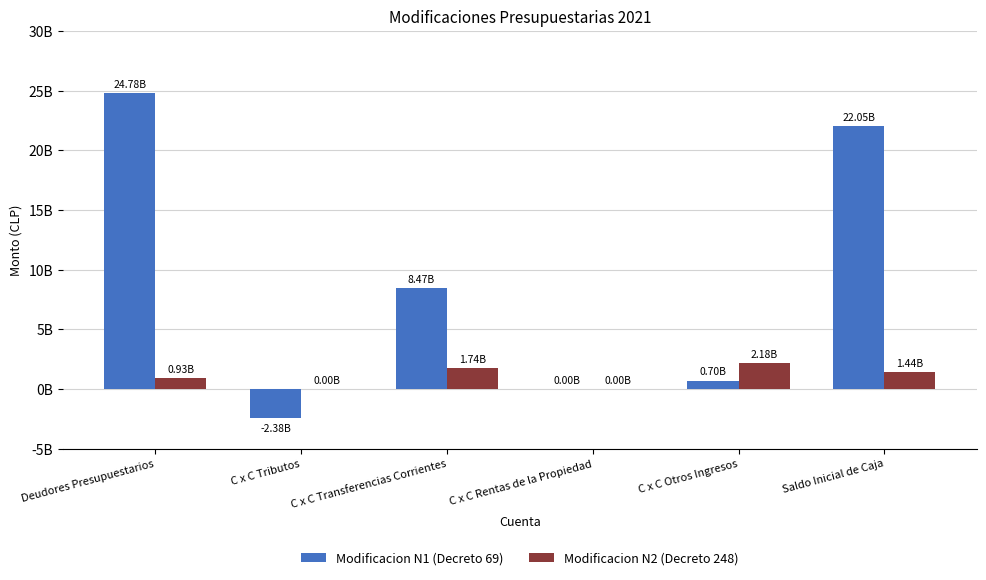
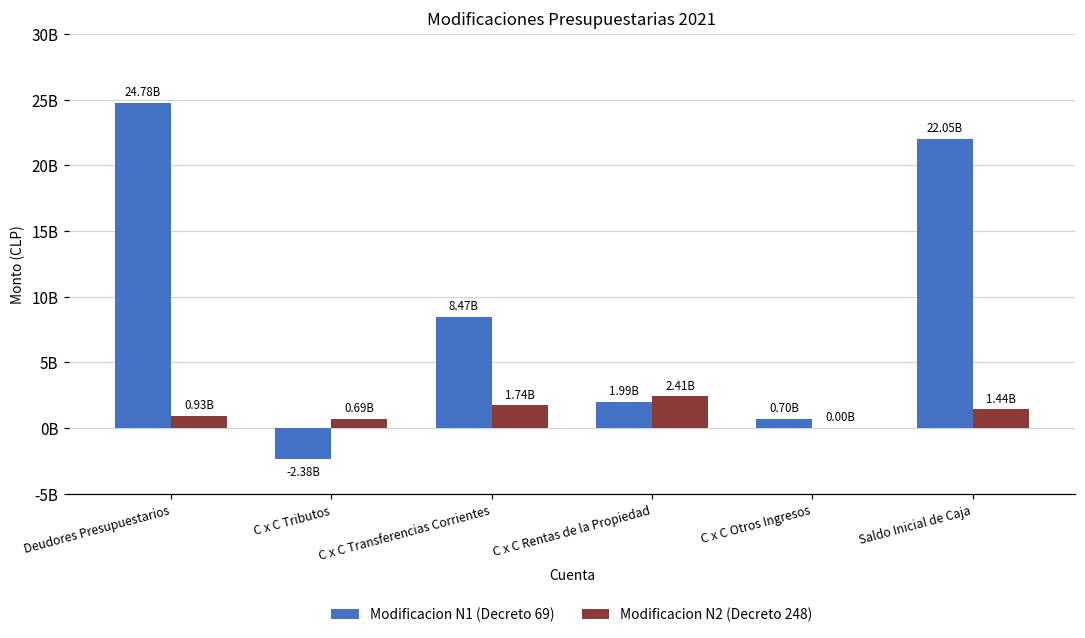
Modificacion N2 (Decreto 248), C x C Tributos: 0.00B -> 0.69B
Modificacion N1 (Decreto 69), C x C Rentas de la Propiedad: 0.00B -> 1.99B
Modificacion N2 (Decreto 248), C x C Rentas de la Propiedad: 0.00B -> 2.41B
Modificacion N2 (Decreto 248), C x C Otros Ingresos: 2.18B -> 0.00B
